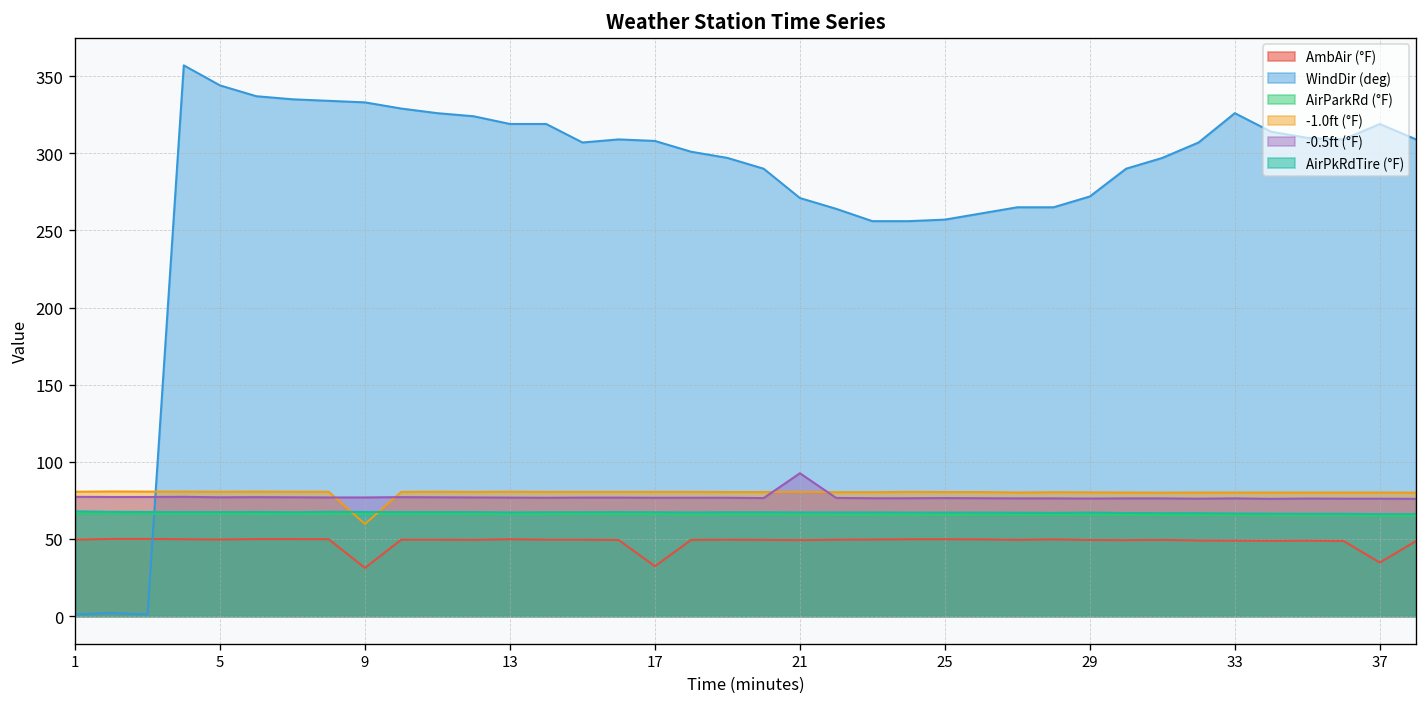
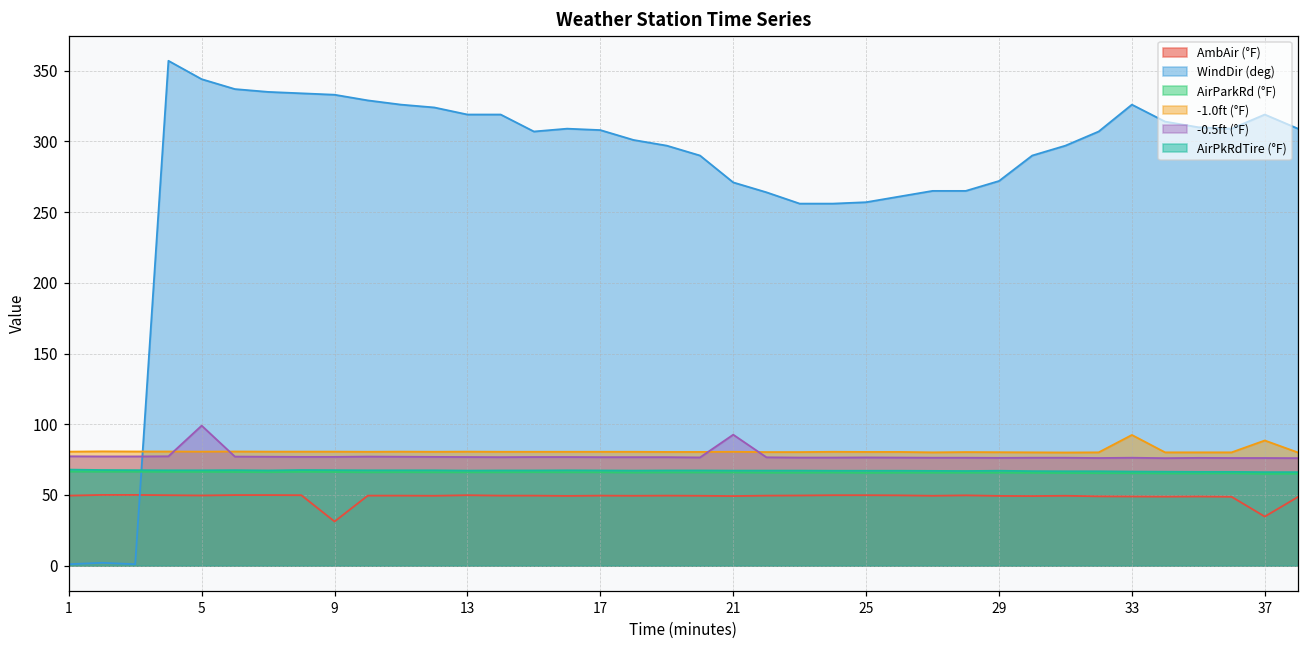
-0.5ft (°F), 5: 77 -> 99
-1.0ft (°F), 9: 60 -> 81
AmbAir (°F), 17: 32 -> 50
-1.0ft (°F), 33: 80 -> 92
-1.0ft (°F), 37: 80 -> 89
